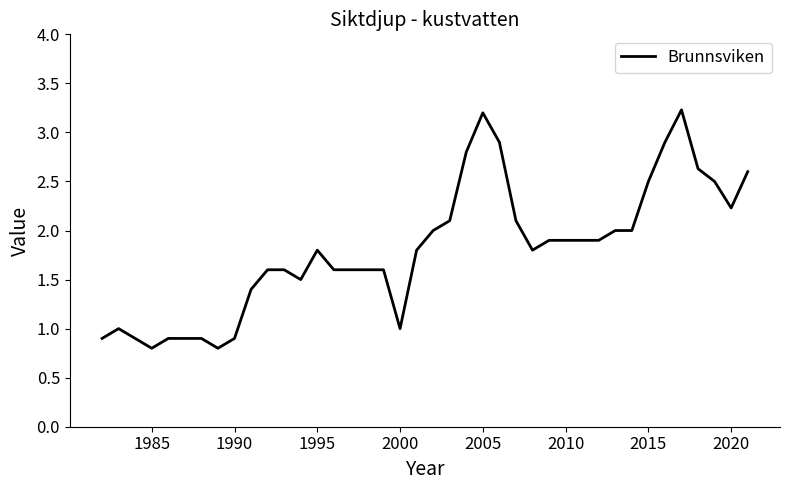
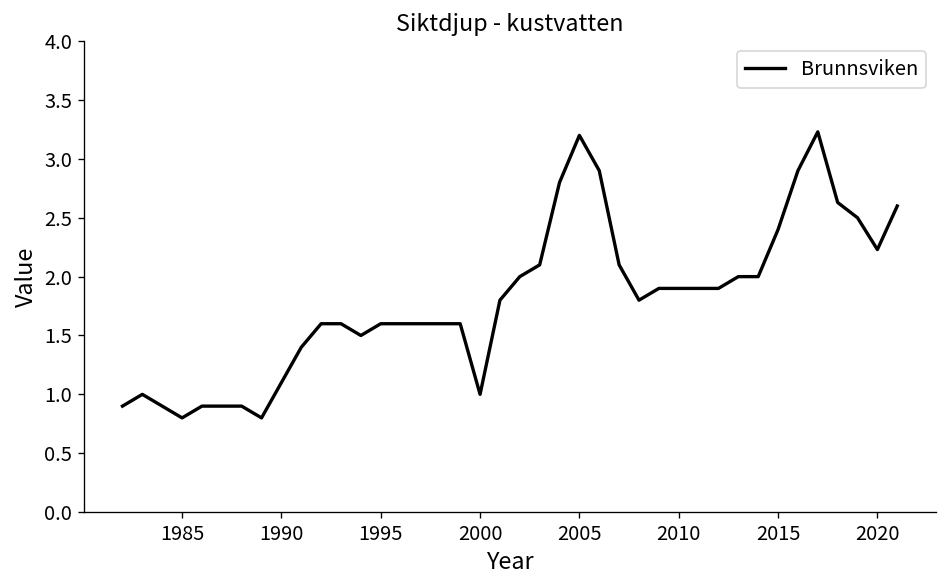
1990: 0.9 -> 1.1
1995: 1.8 -> 1.6
2015: 2.5 -> 2.4
